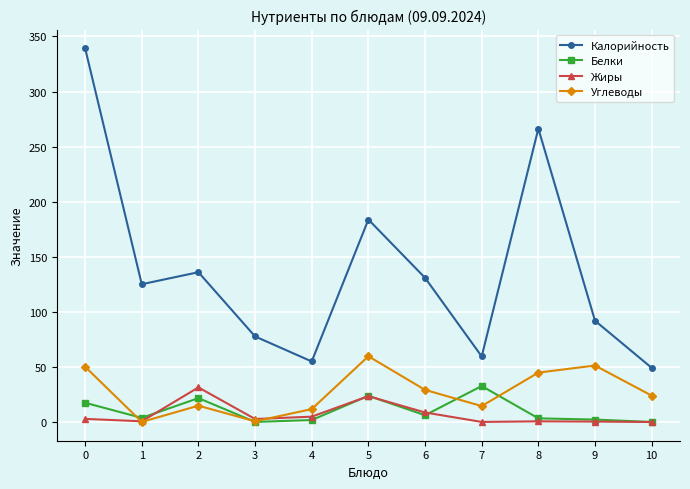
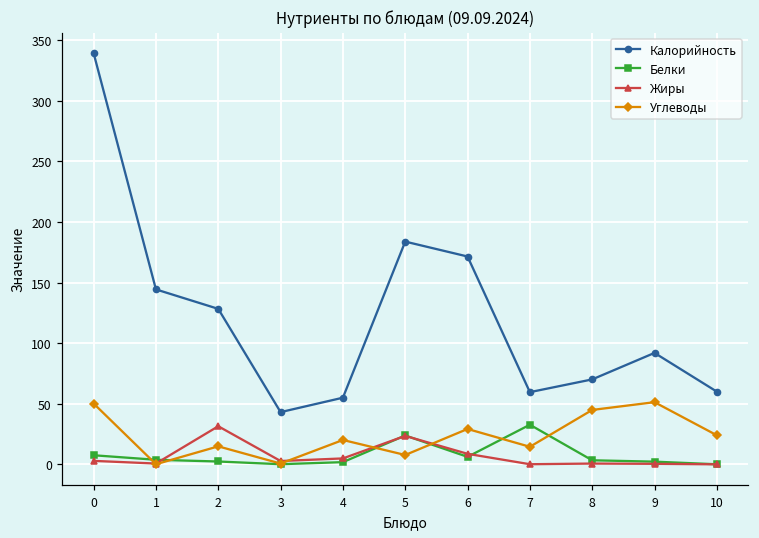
Белки, 0: 18 -> 8
Калорийность, 1: 125 -> 144
Калорийность, 2: 136 -> 128
Белки, 2: 22 -> 2
Калорийность, 3: 78 -> 43
Углеводы, 4: 12 -> 20
Углеводы, 5: 60 -> 8
Калорийность, 6: 131 -> 172
Калорийность, 8: 266 -> 70
Калорийность, 10: 49 -> 60
